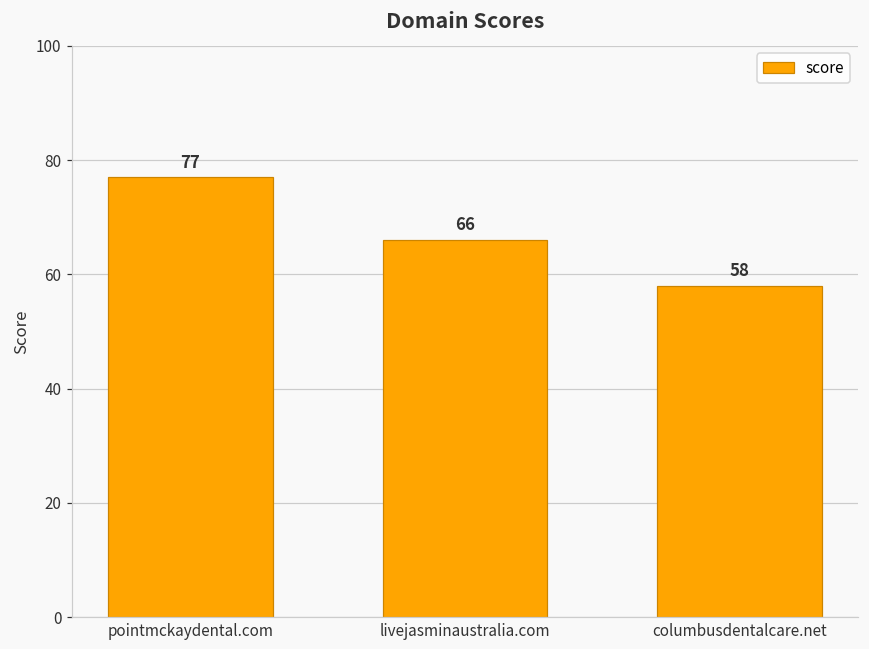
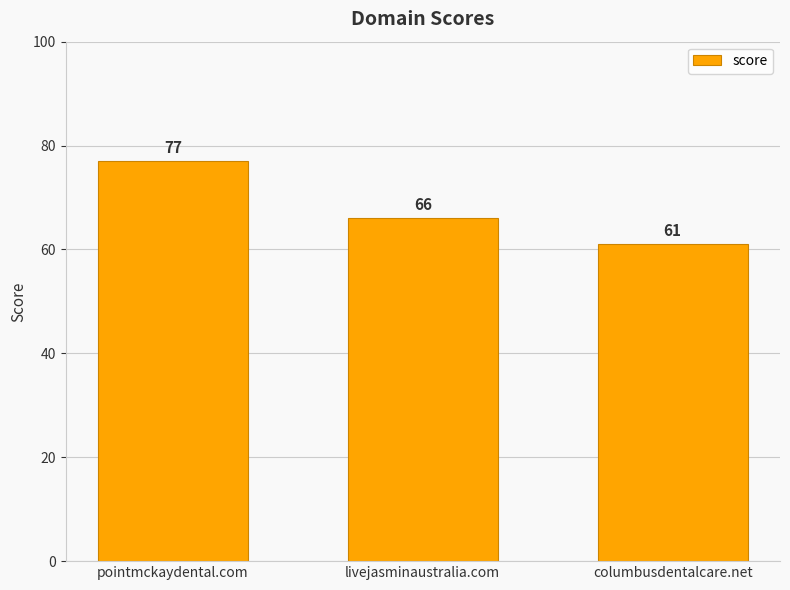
columbusdentalcare.net: 58 -> 61
